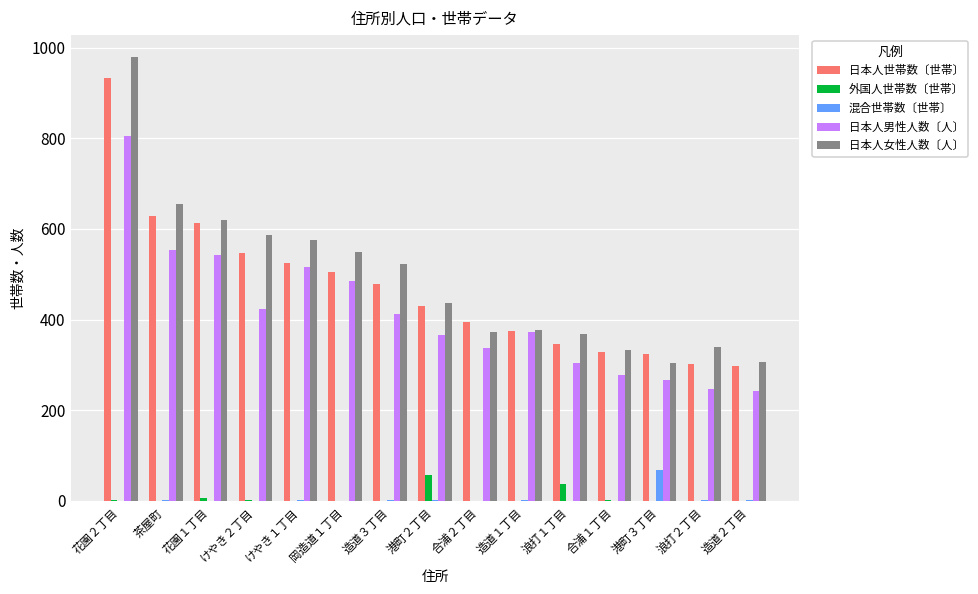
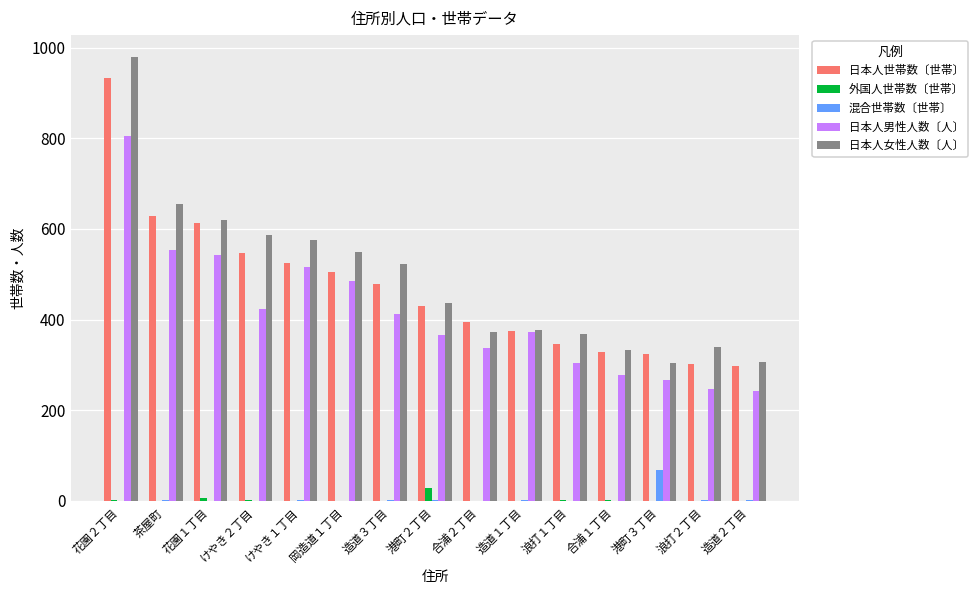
外国人世帯数〔世帯〕, 港町２丁目: 60 -> 30
外国人世帯数〔世帯〕, 浪打１丁目: 40 -> 0
